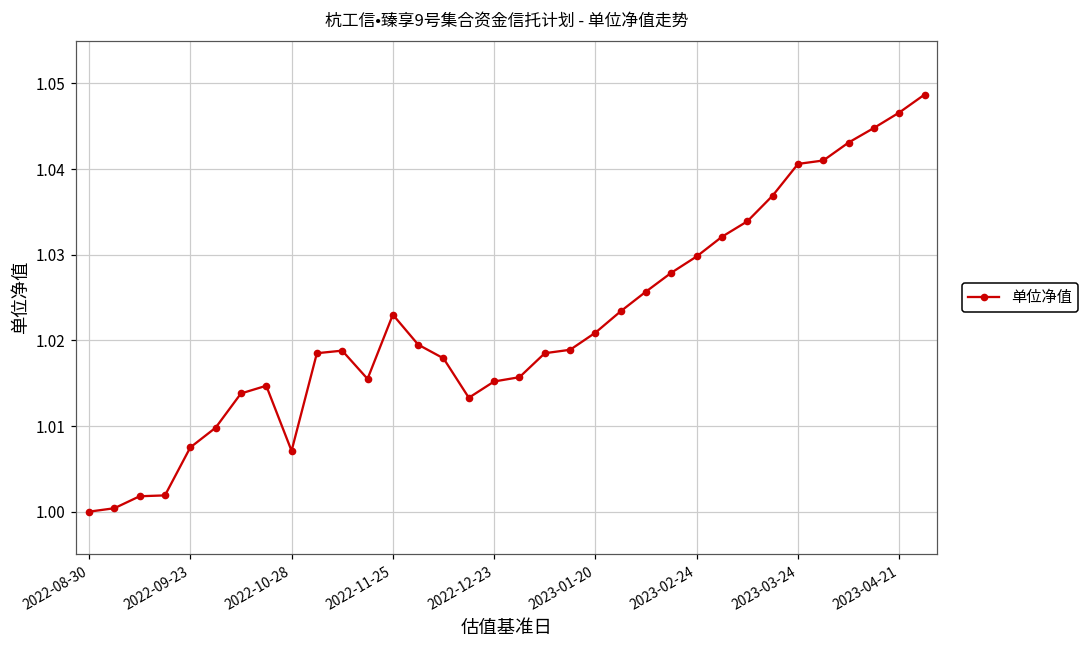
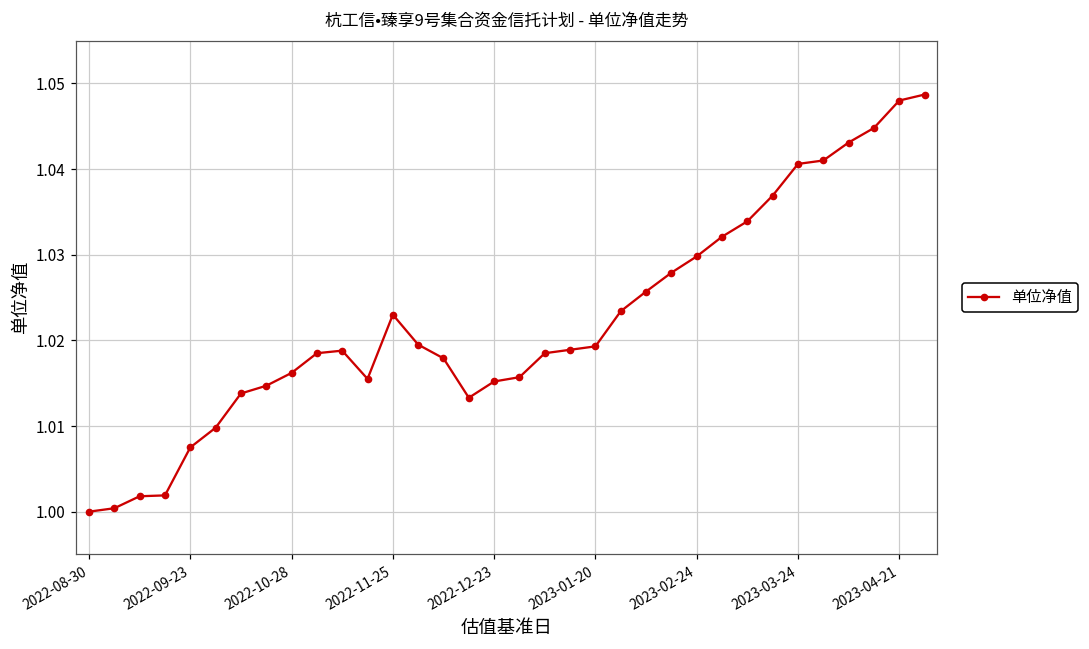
2022-10-28: 1.007 -> 1.016
2023-01-20: 1.021 -> 1.019
2023-04-21: 1.047 -> 1.048
